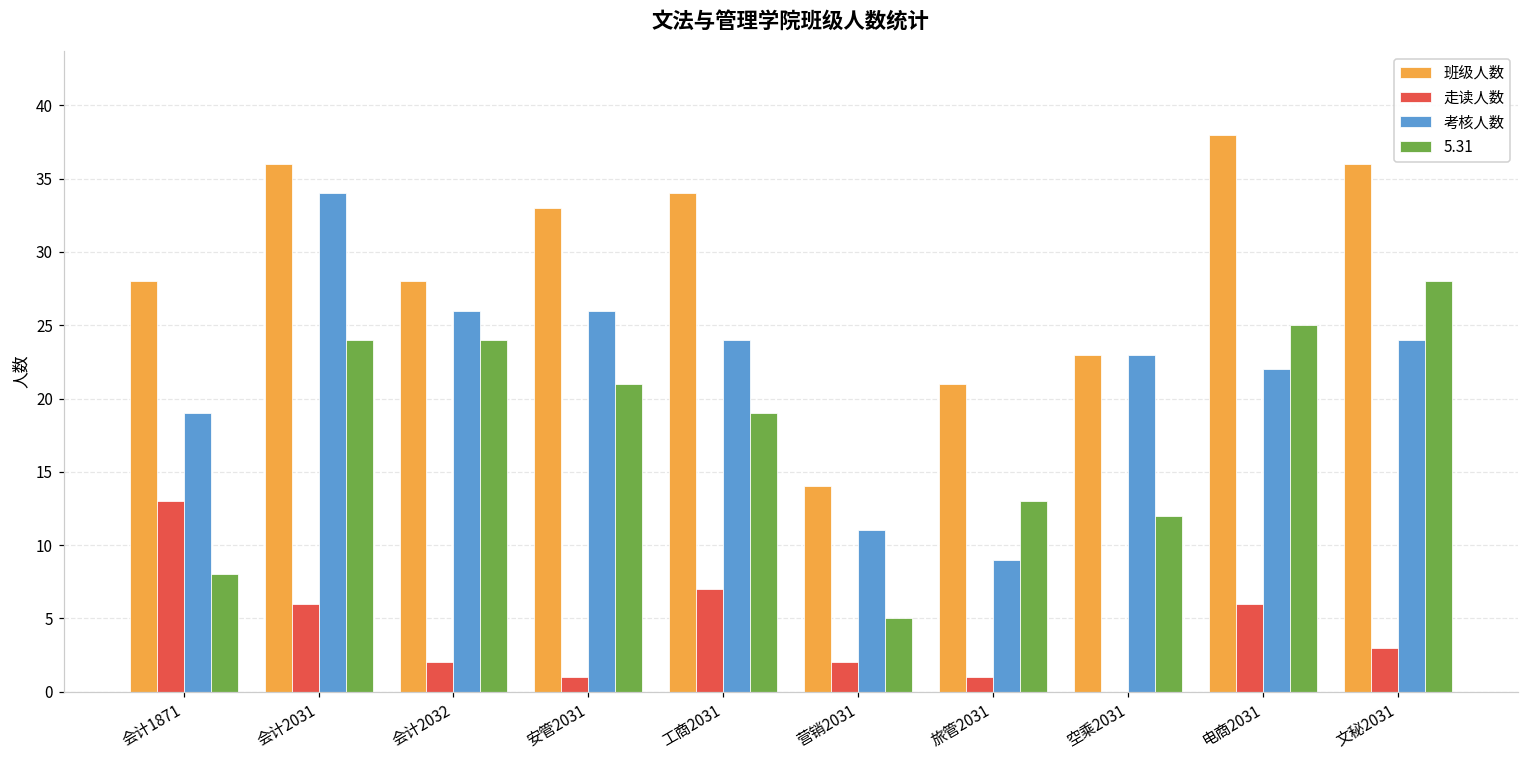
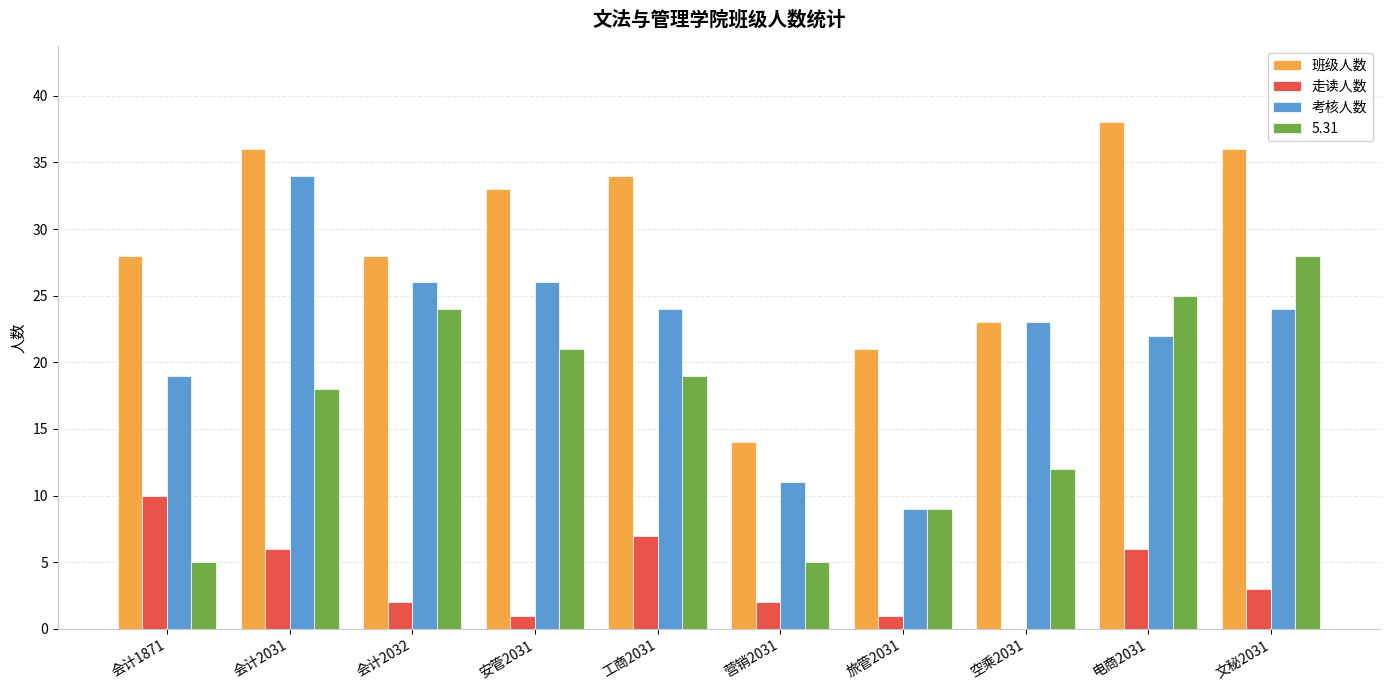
走读人数, 会计1871: 13 -> 10
5.31, 会计1871: 8 -> 5
5.31, 会计2031: 24 -> 18
5.31, 旅管2031: 13 -> 9
